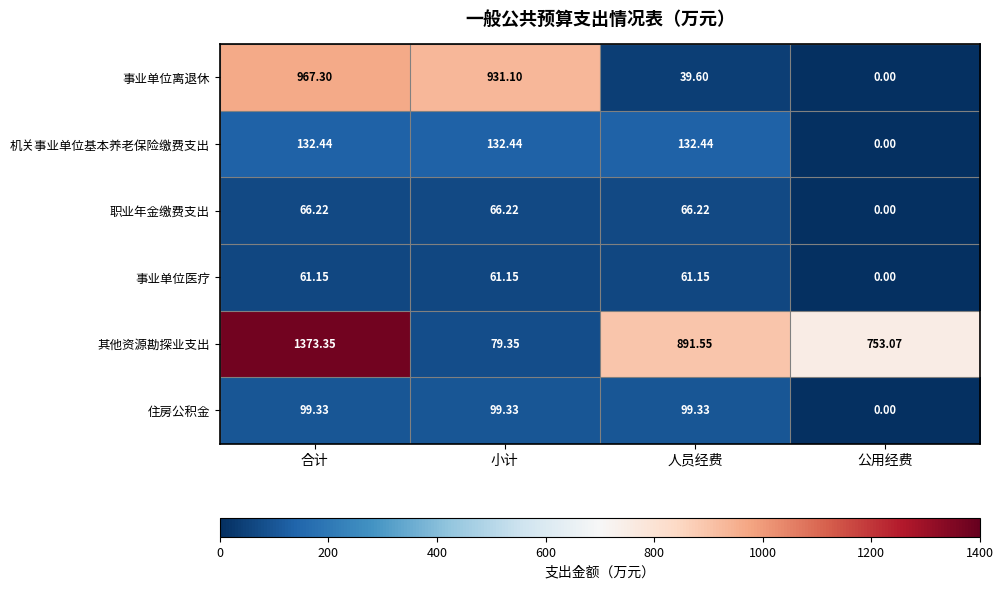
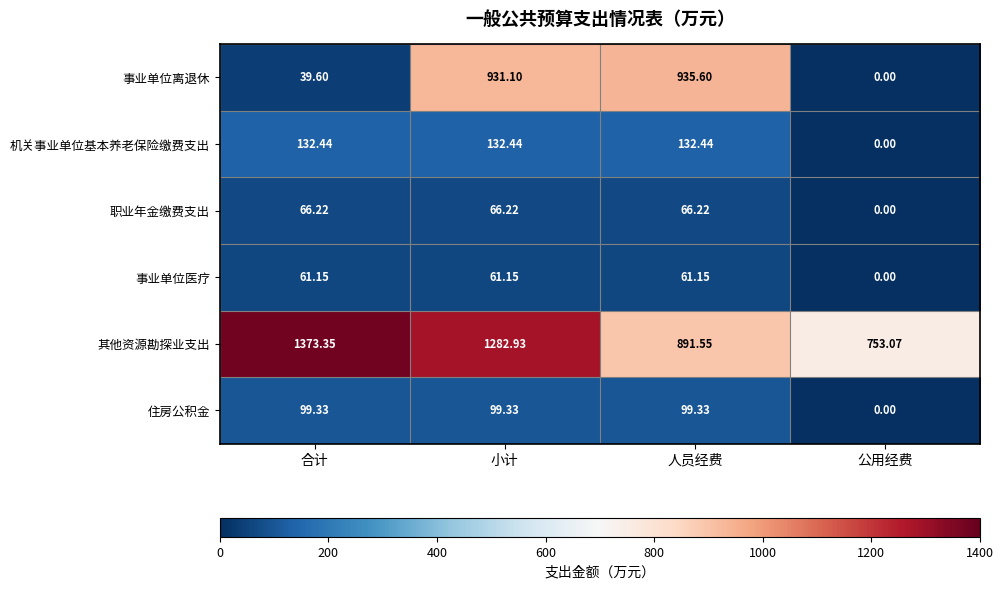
事业单位离退休, 合计: 967.30 -> 39.60
事业单位离退休, 人员经费: 39.60 -> 935.60
其他资源勘探业支出, 小计: 79.35 -> 1282.93
